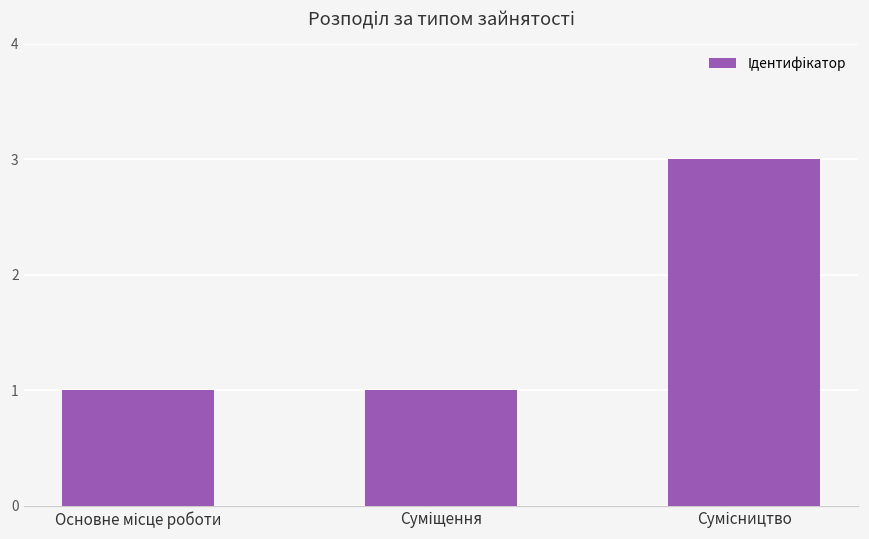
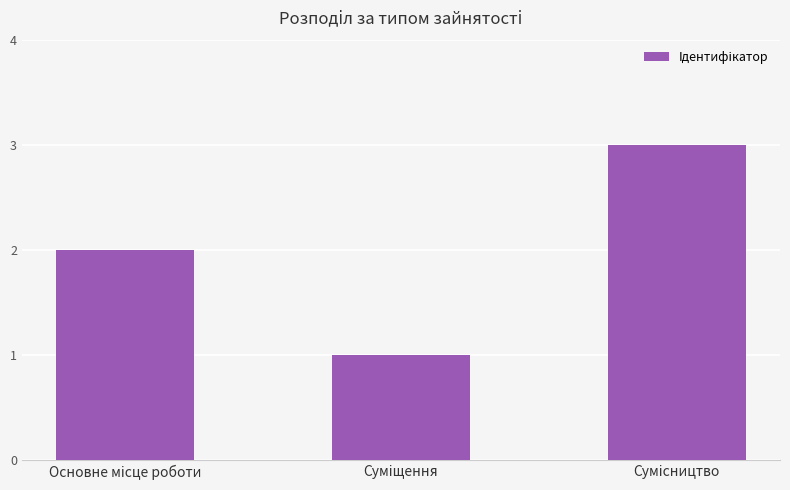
Основне місце роботи: 1 -> 2
